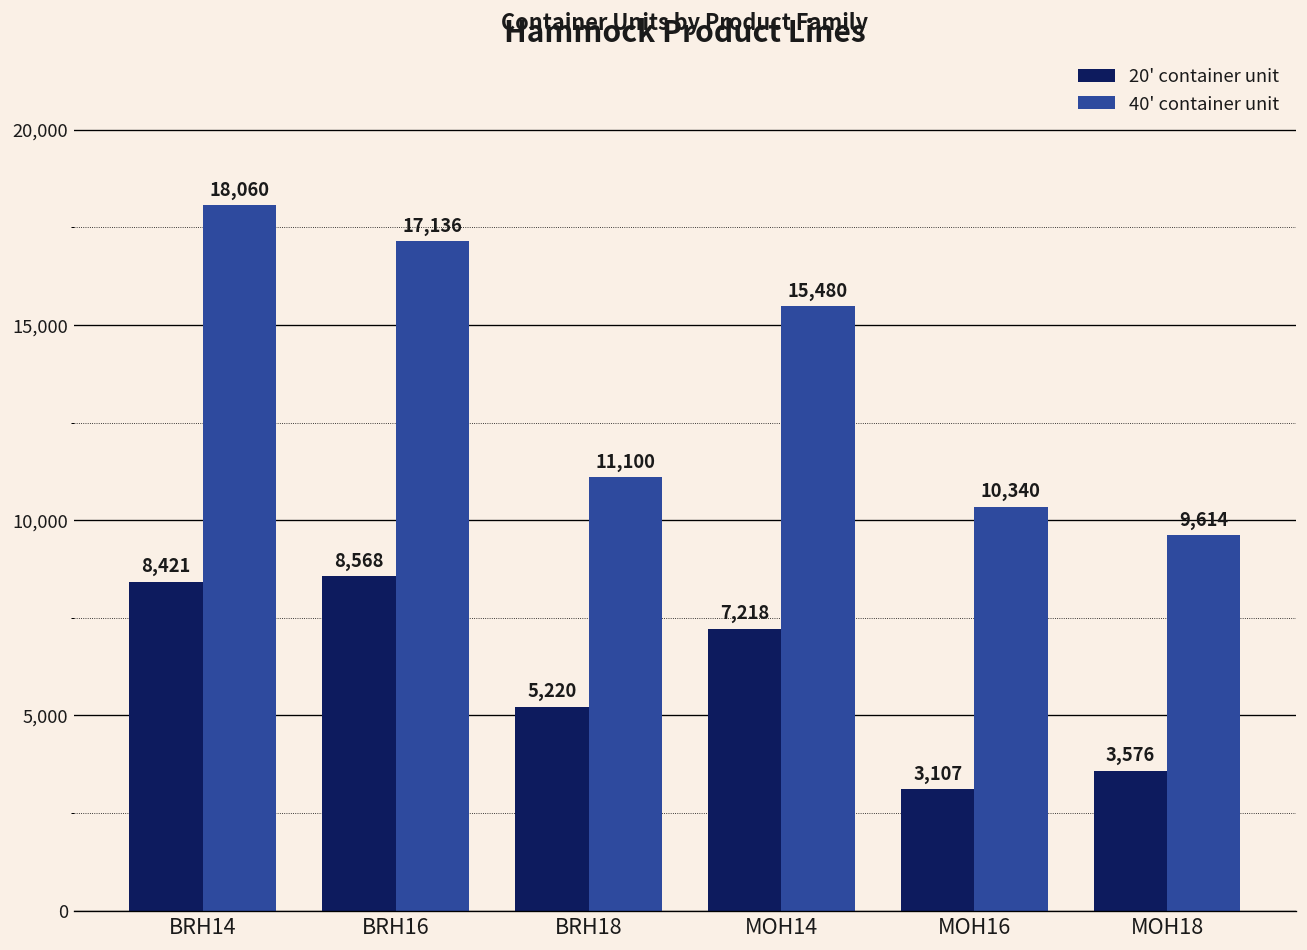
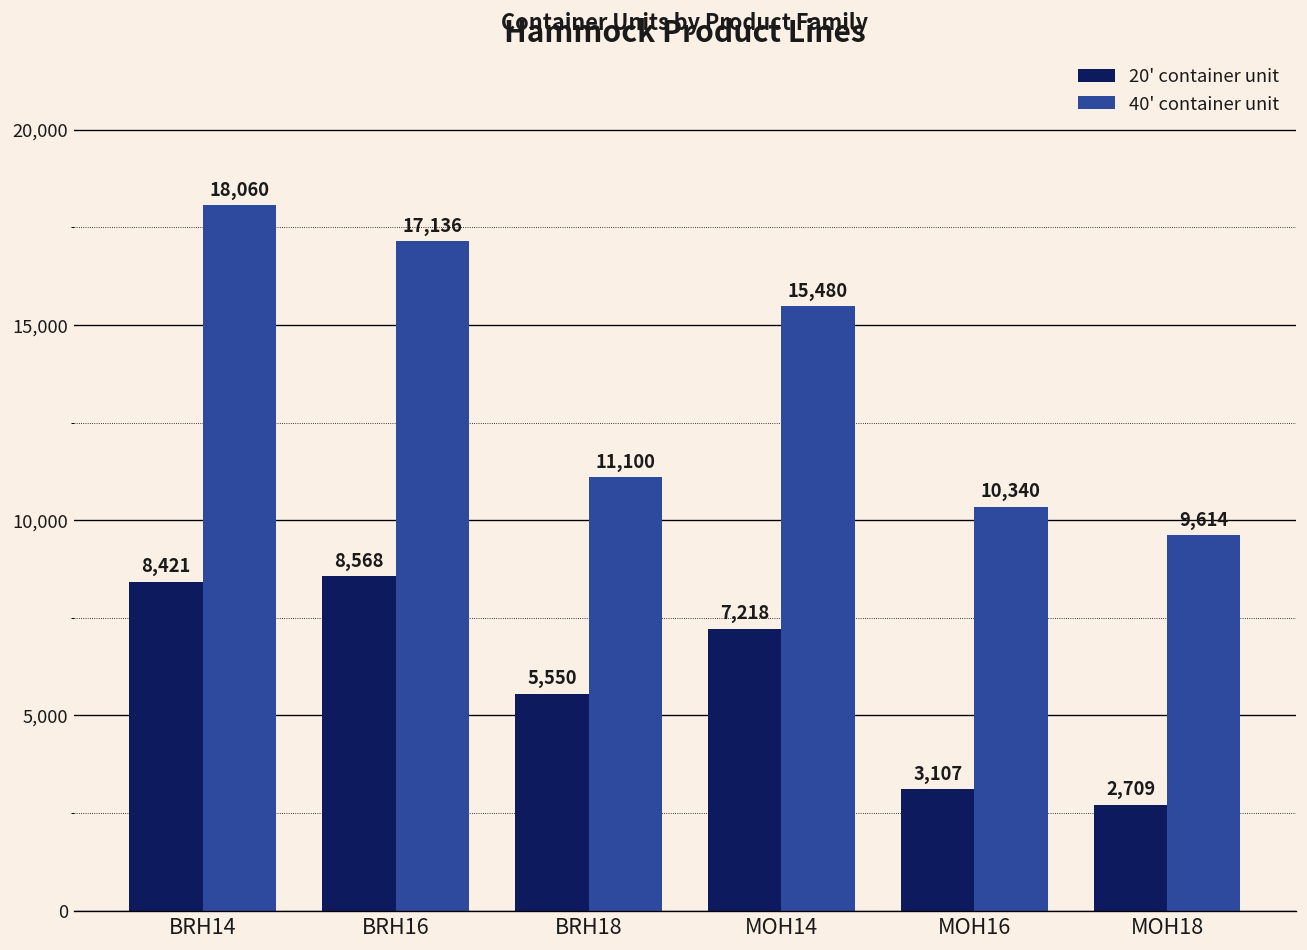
20' container unit, BRH18: 5,220 -> 5,550
20' container unit, MOH18: 3,576 -> 2,709
